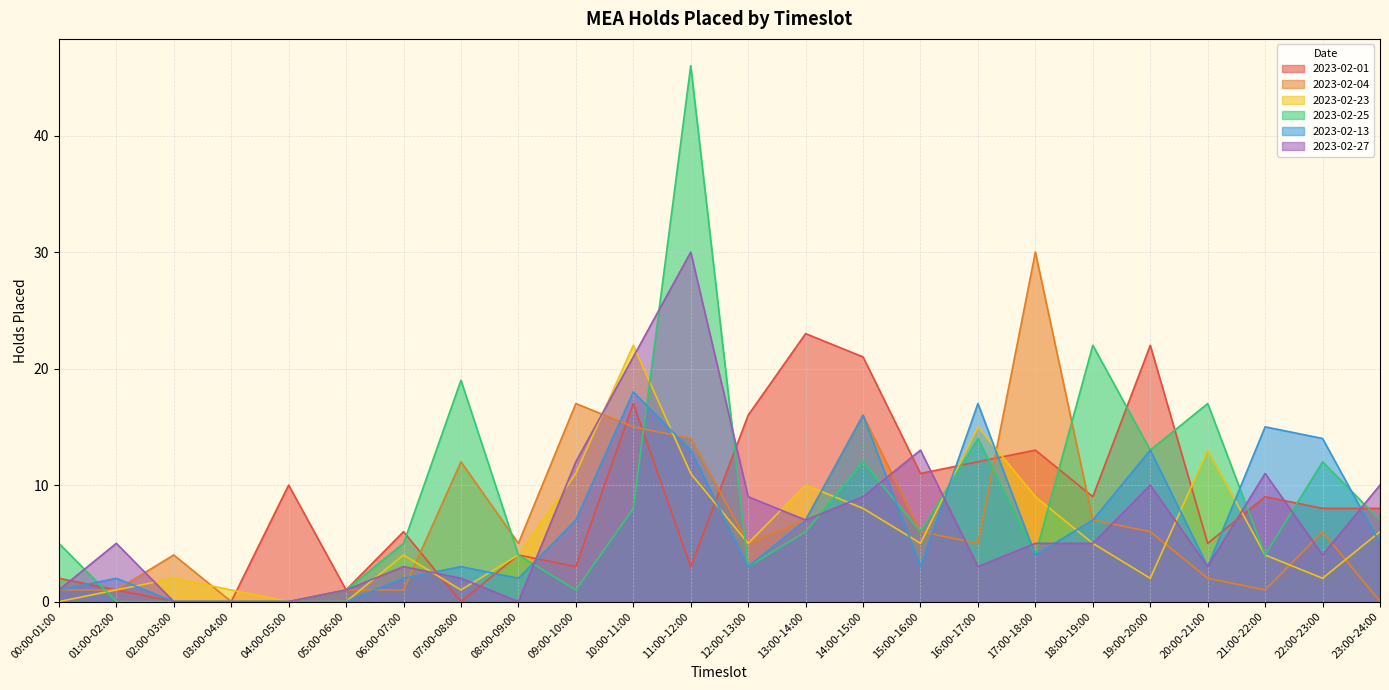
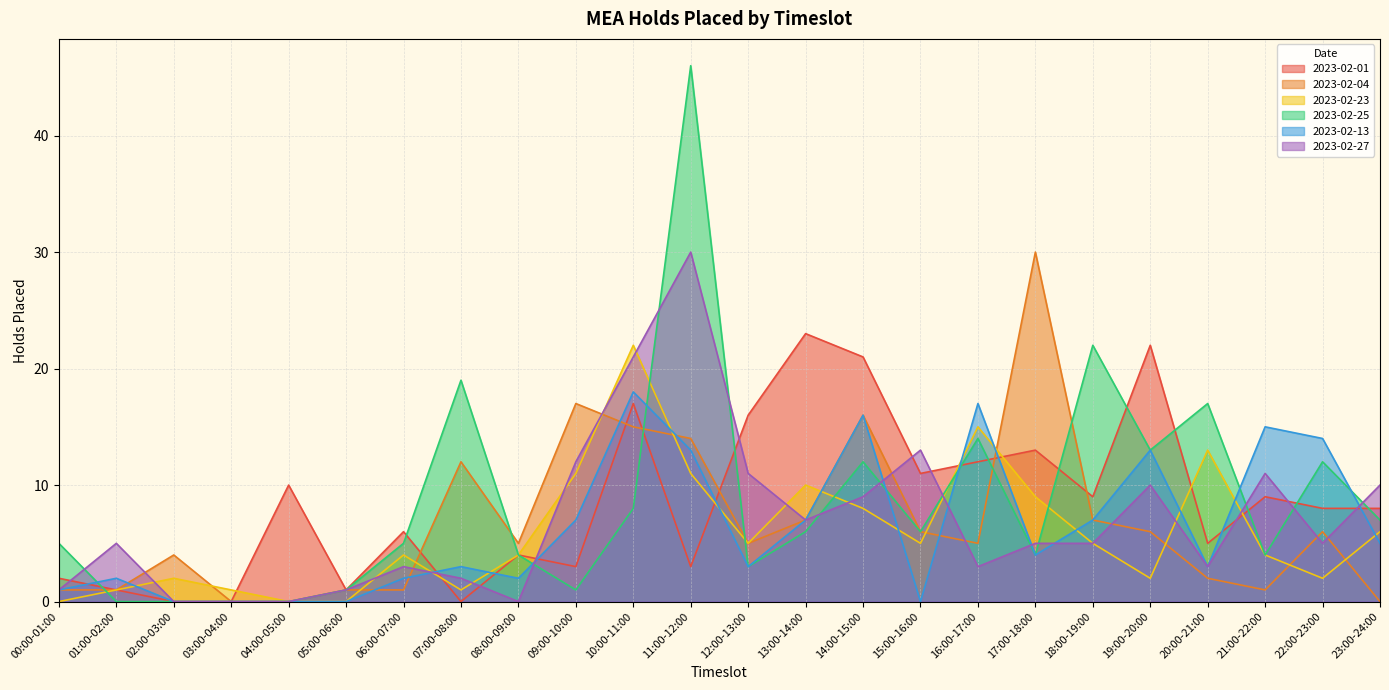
2023-02-27, 12:00-13:00: 9 -> 11
2023-02-13, 15:00-16:00: 3 -> 0
2023-02-27, 22:00-23:00: 4 -> 5
